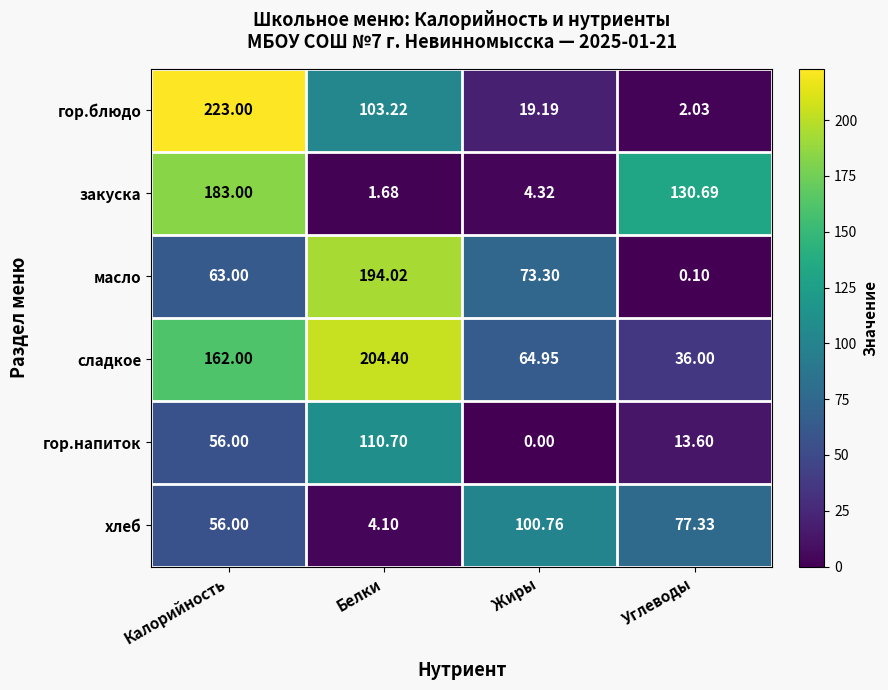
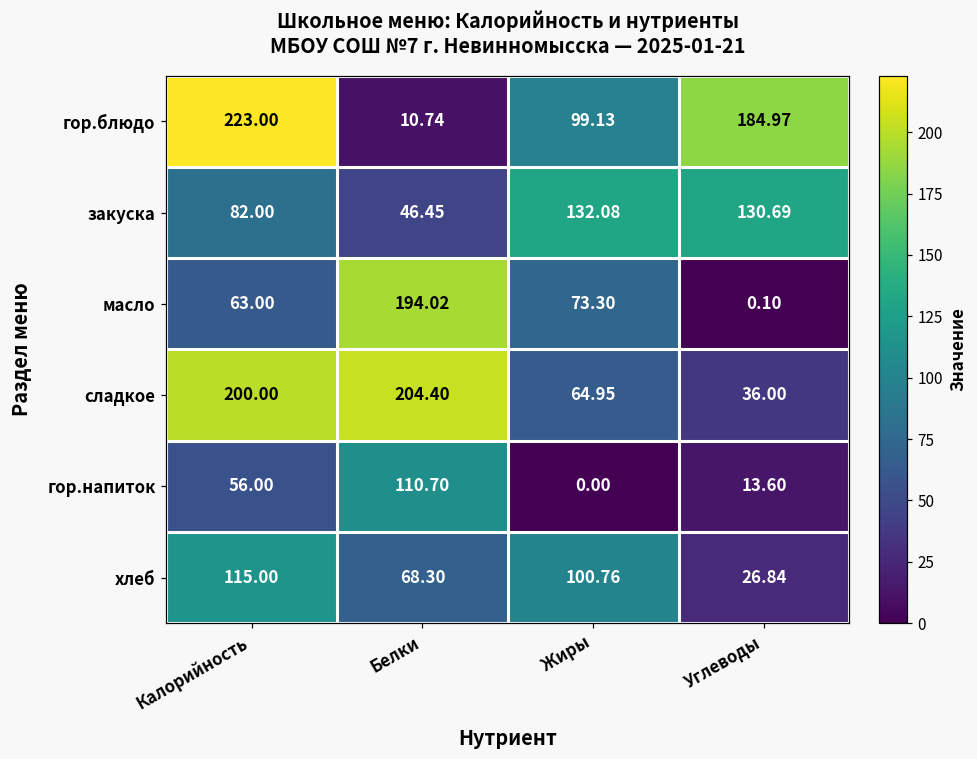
гор.блюдо, Белки: 103.22 -> 10.74
гор.блюдо, Жиры: 19.19 -> 99.13
гор.блюдо, Углеводы: 2.03 -> 184.97
закуска, Калорийность: 183.00 -> 82.00
закуска, Белки: 1.68 -> 46.45
закуска, Жиры: 4.32 -> 132.08
сладкое, Калорийность: 162.00 -> 200.00
хлеб, Калорийность: 56.00 -> 115.00
хлеб, Белки: 4.10 -> 68.30
хлеб, Углеводы: 77.33 -> 26.84
